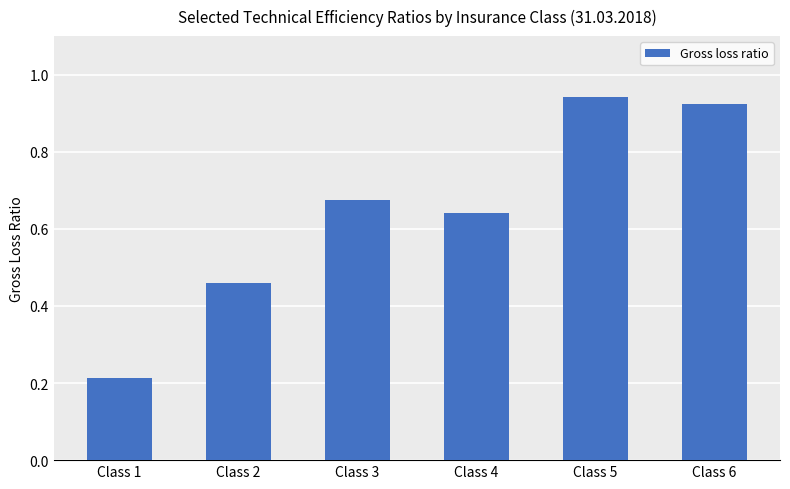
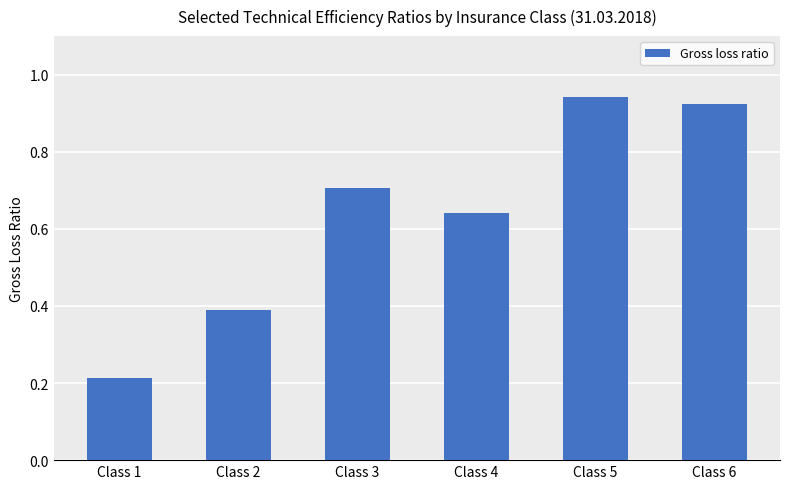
Class 2: 0.46 -> 0.39
Class 3: 0.67 -> 0.71
